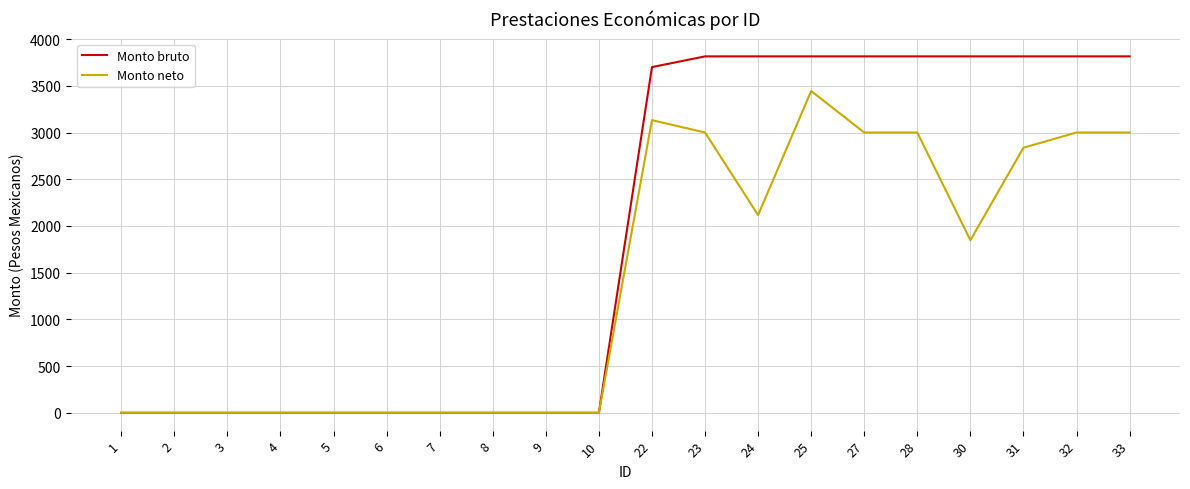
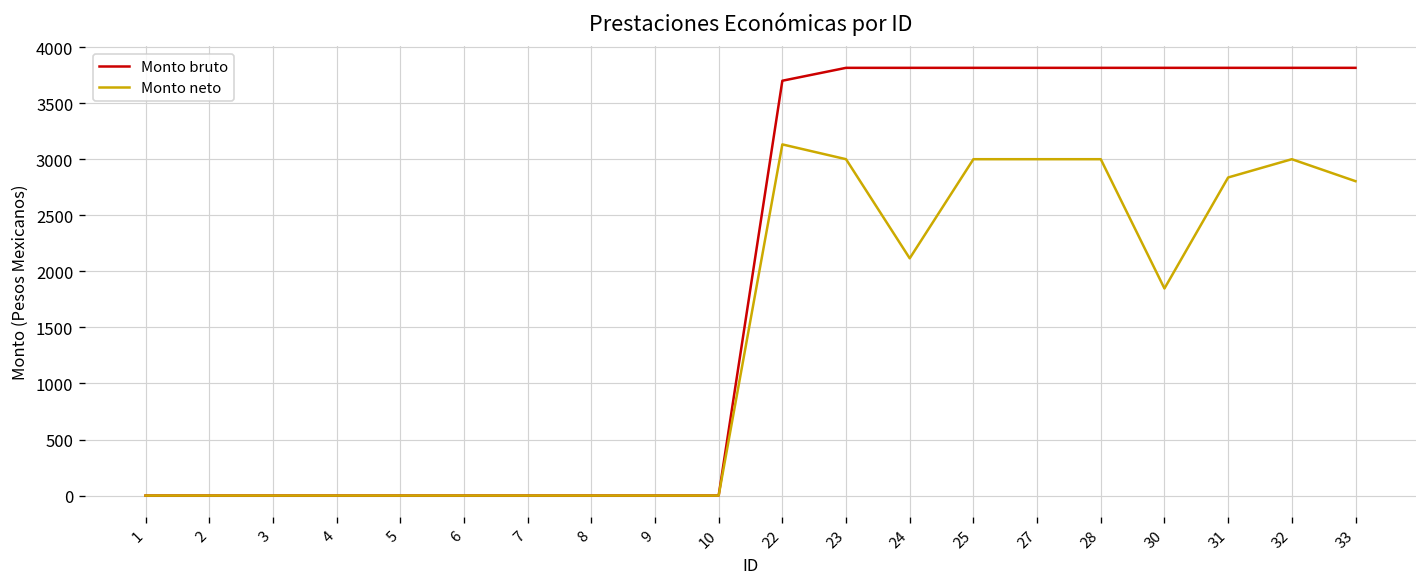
Monto neto, 25: 3400 -> 3000
Monto neto, 33: 3000 -> 2800
